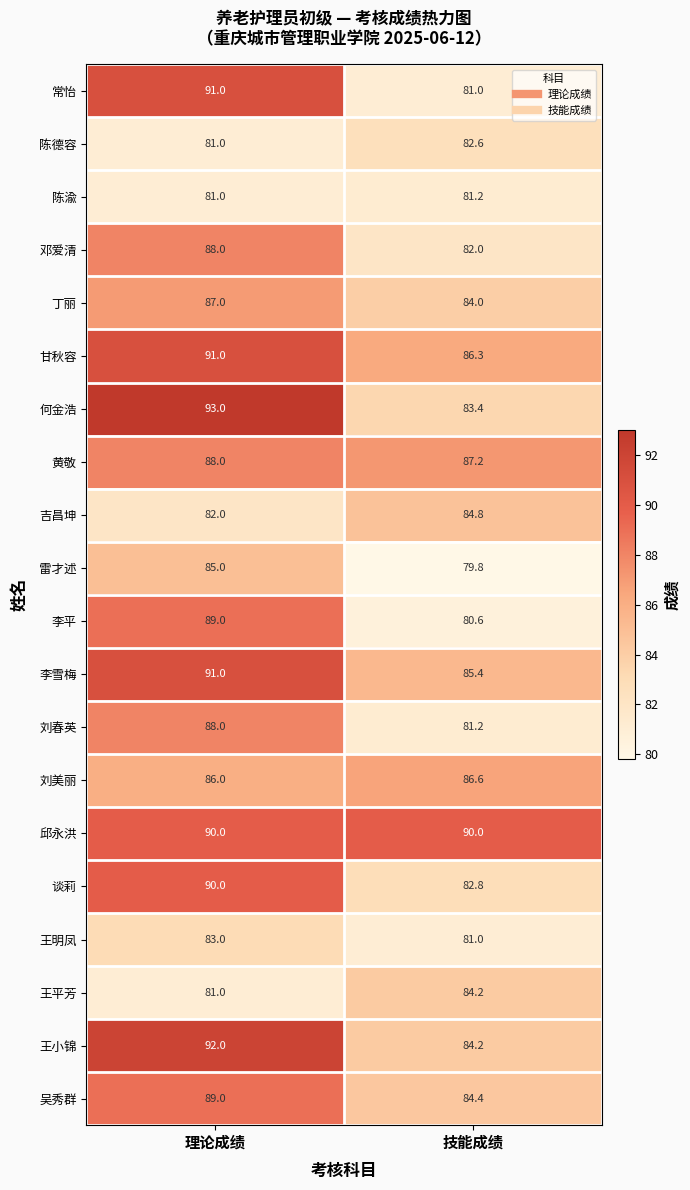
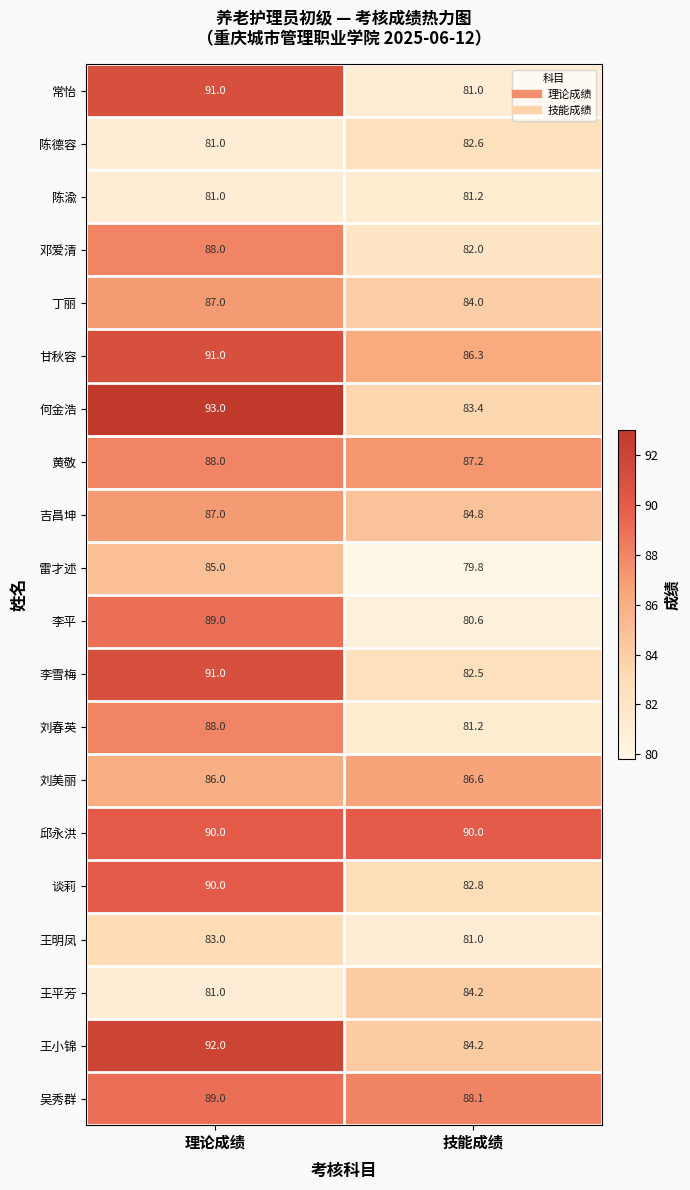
吉昌坤, 理论成绩: 82.0 -> 87.0
李雪梅, 技能成绩: 85.4 -> 82.5
吴秀群, 技能成绩: 84.4 -> 88.1
